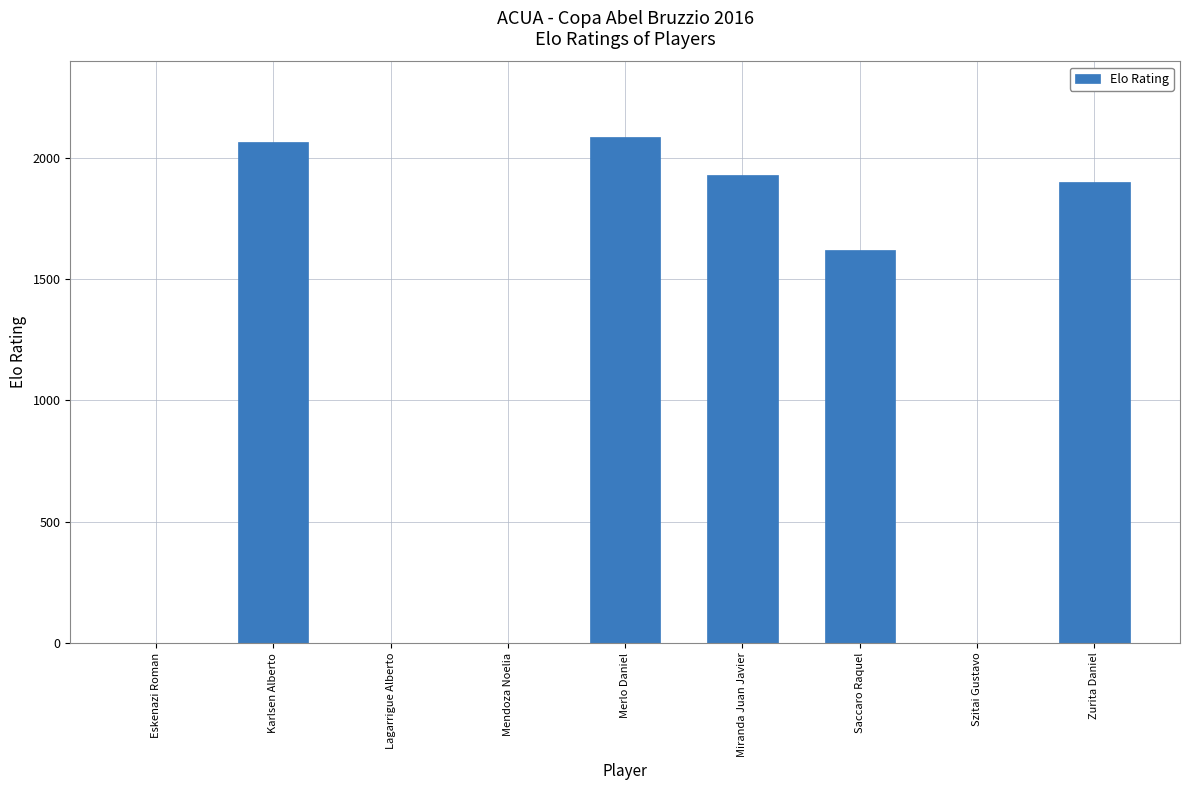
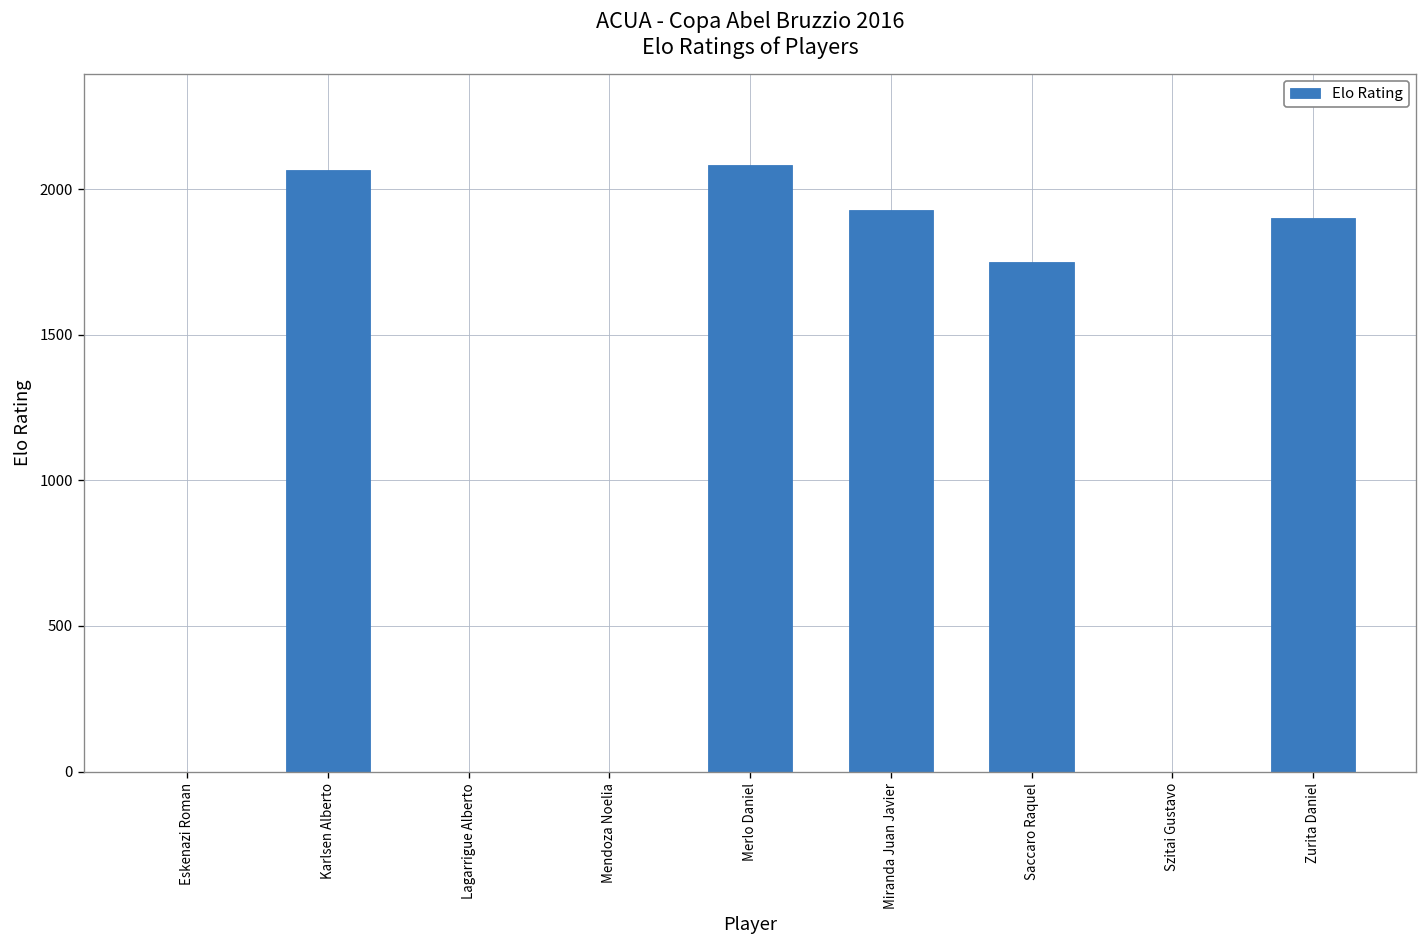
Saccaro Raquel: 1620 -> 1750
